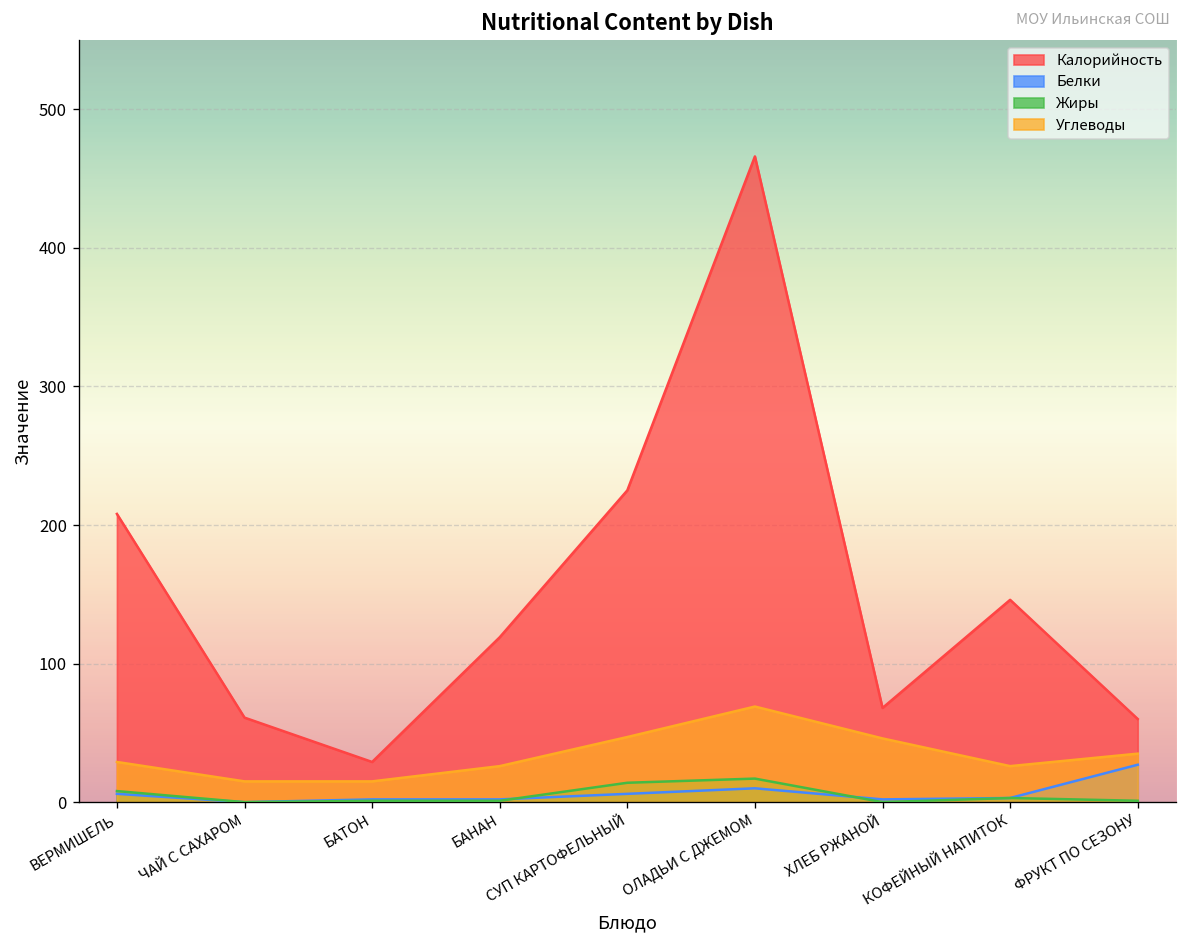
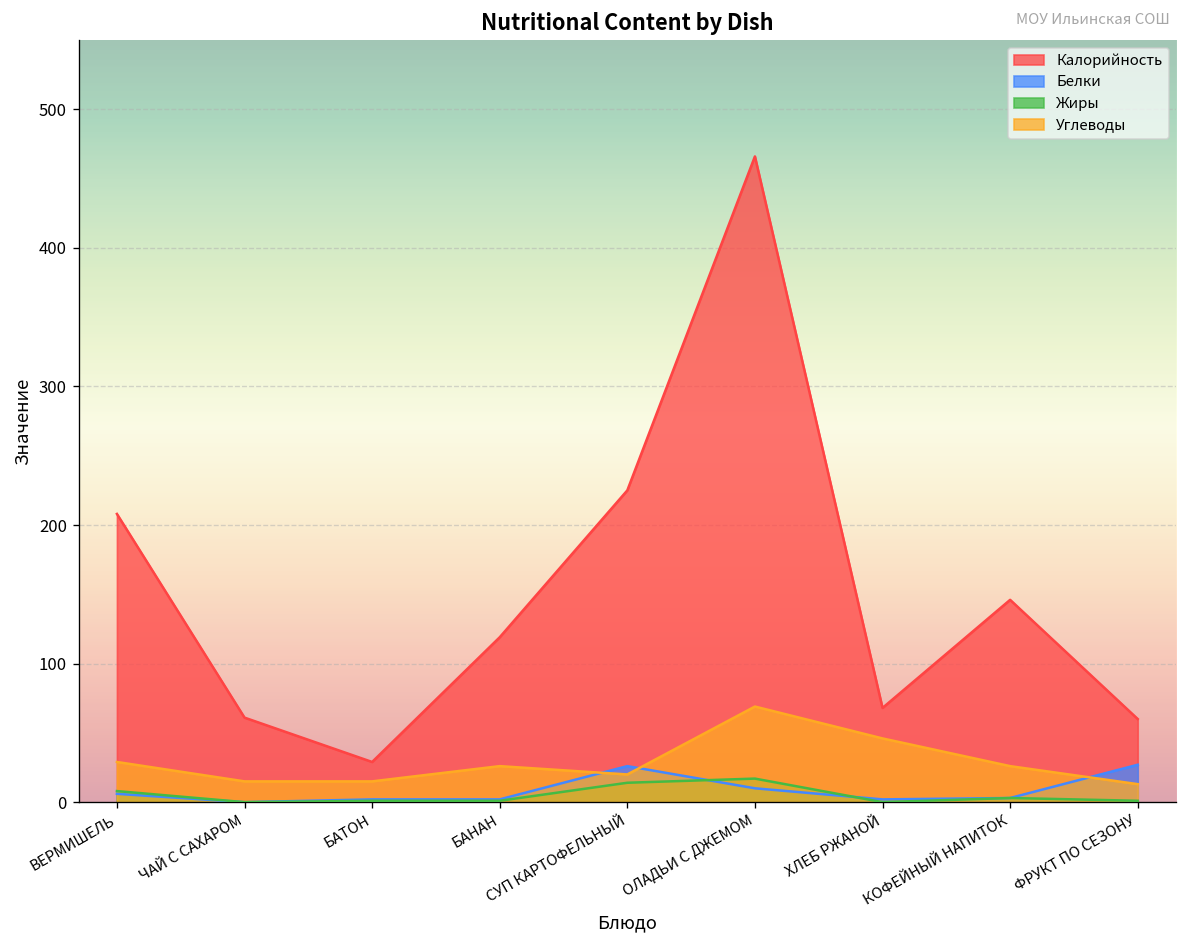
Белки, СУП КАРТОФЕЛЬНЫЙ: 6 -> 26
Углеводы, СУП КАРТОФЕЛЬНЫЙ: 47 -> 20
Углеводы, ФРУКТ ПО СЕЗОНУ: 35 -> 13
